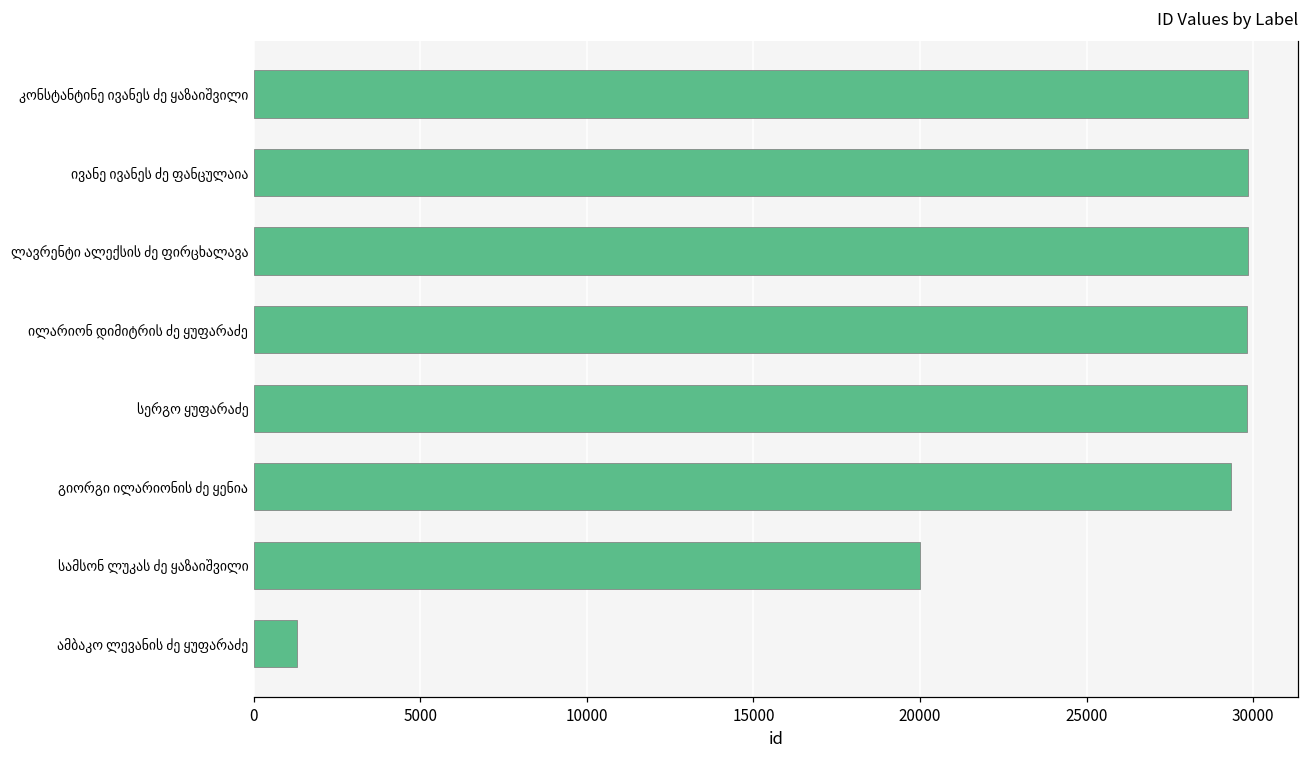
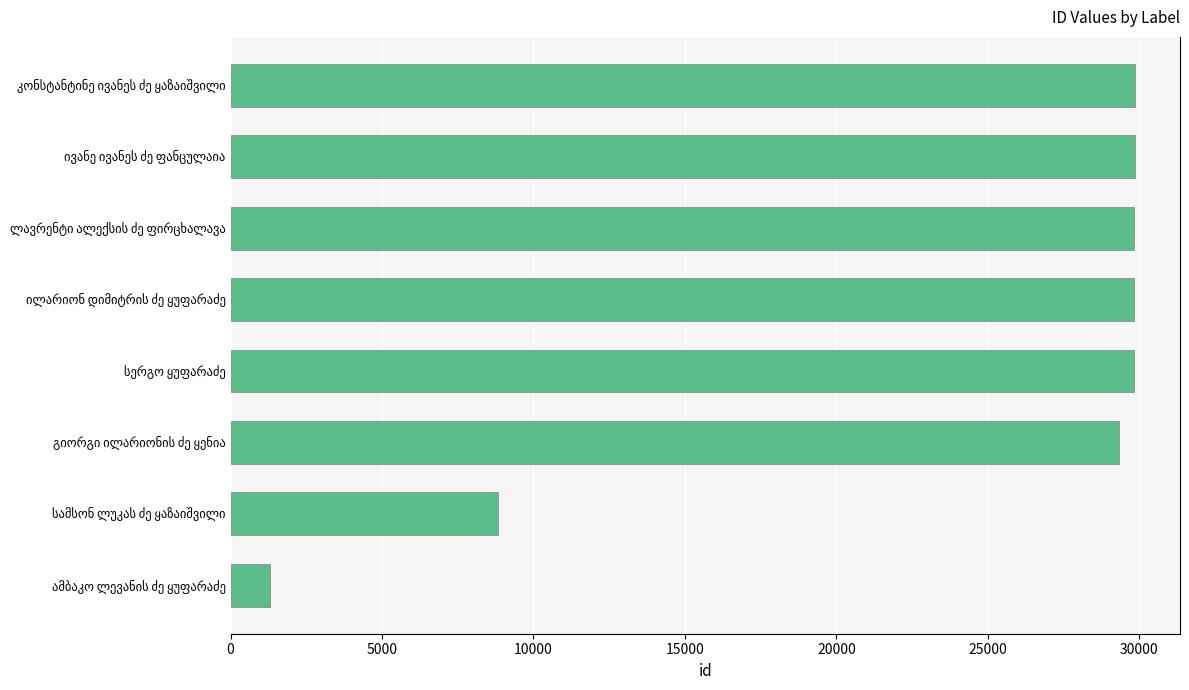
სამსონ ლუკას ძე ყაზაიშვილი: 20000 -> 8800
